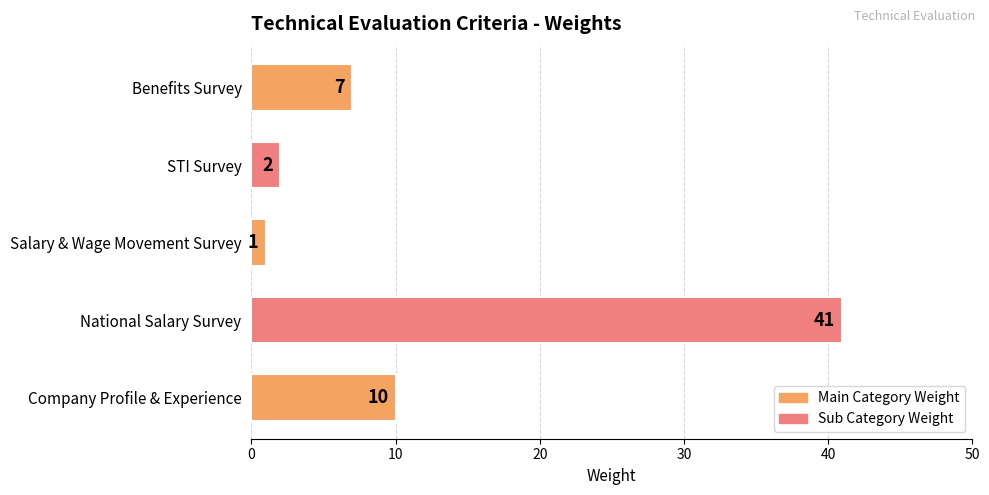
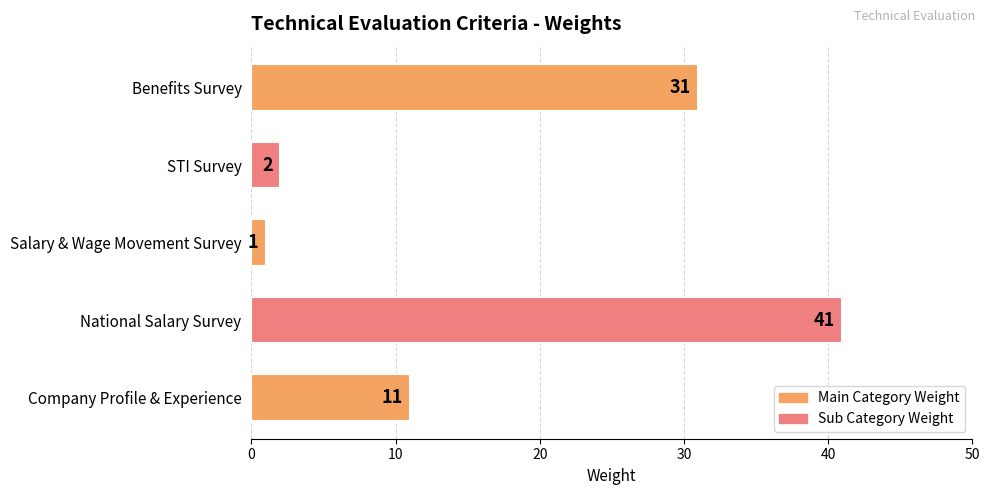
Benefits Survey: 7 -> 31
Company Profile & Experience: 10 -> 11
